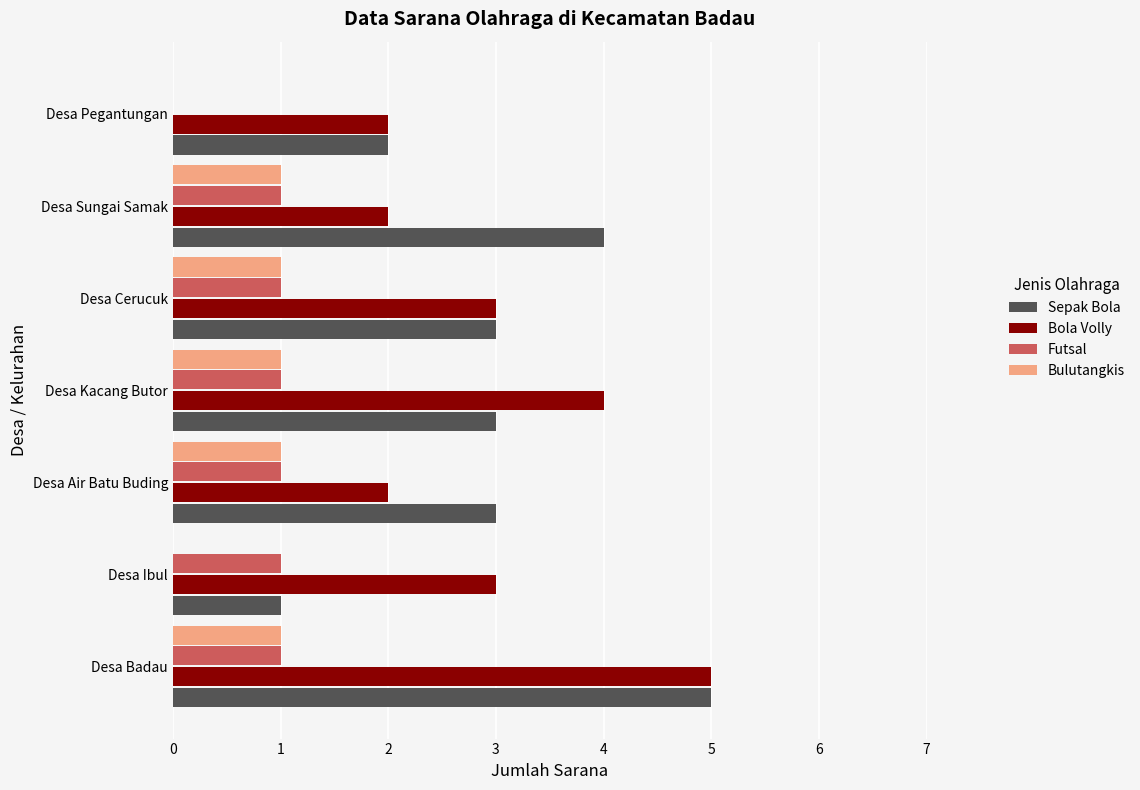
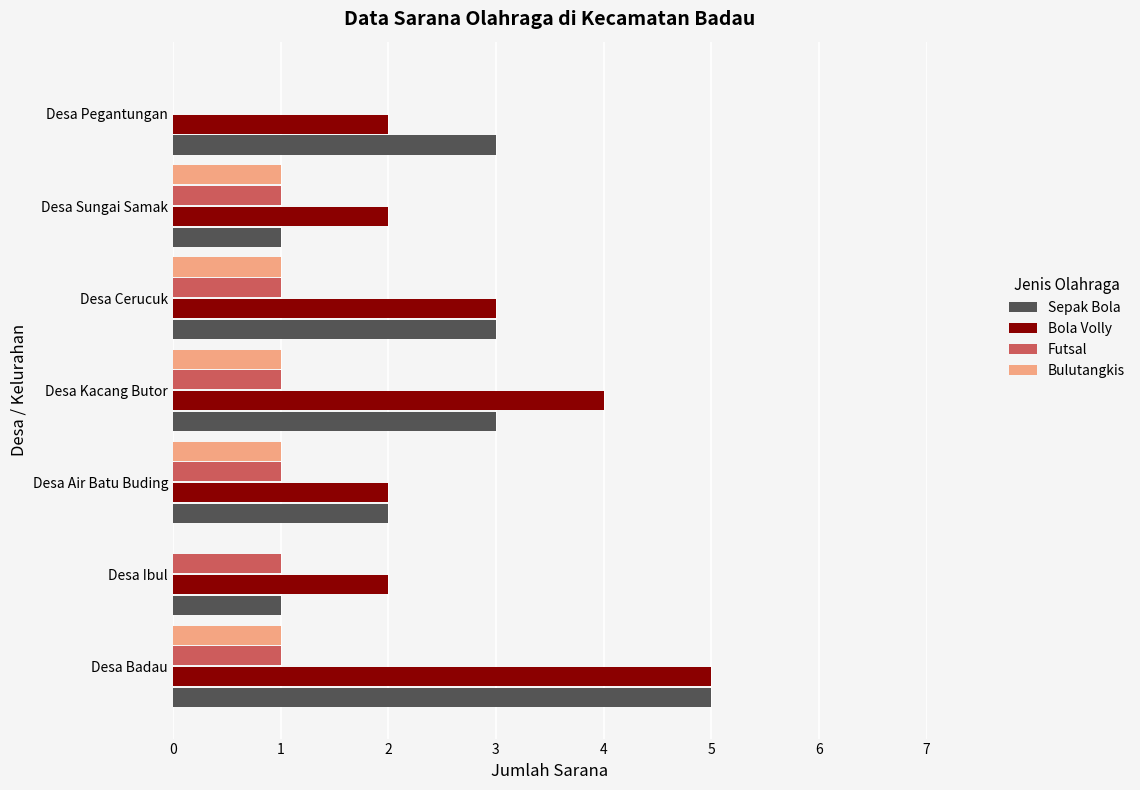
Sepak Bola, Desa Pegantungan: 2 -> 3
Sepak Bola, Desa Sungai Samak: 4 -> 1
Sepak Bola, Desa Air Batu Buding: 3 -> 2
Bola Volly, Desa Ibul: 3 -> 2
